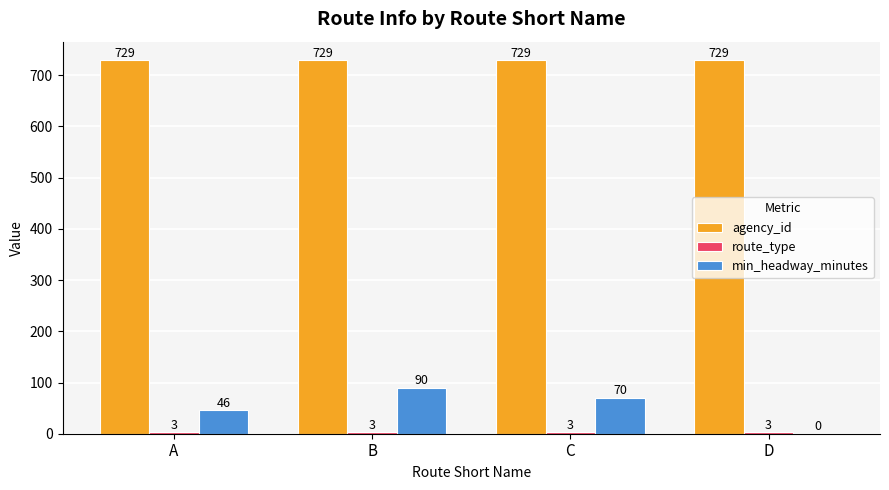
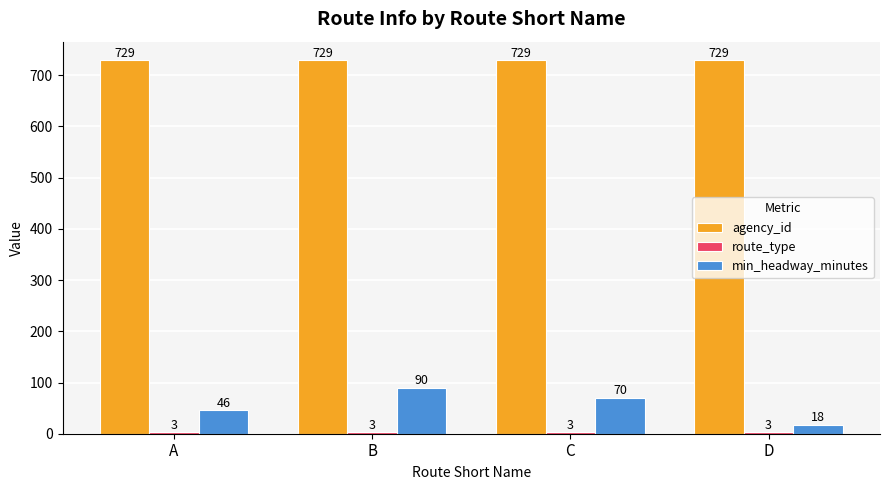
min_headway_minutes, D: 0 -> 18
